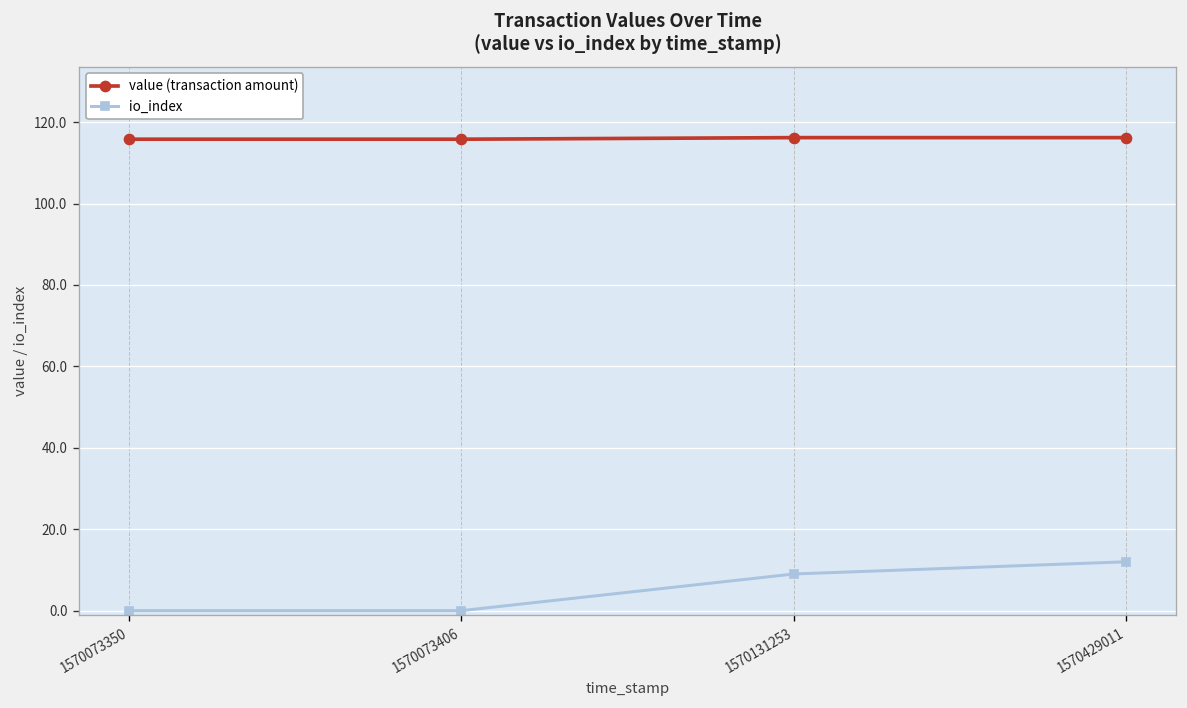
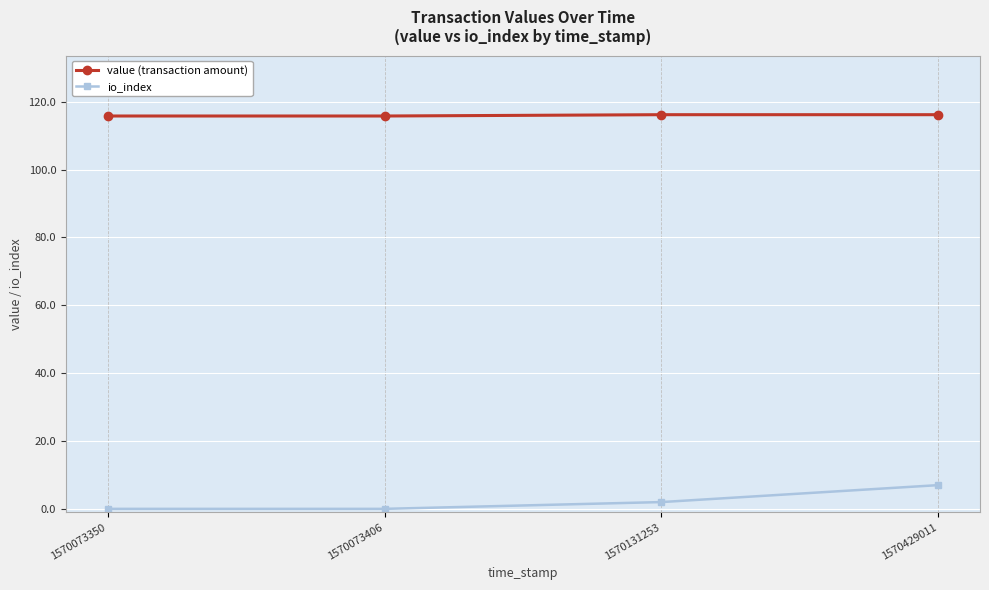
io_index, 1570131253: 9 -> 2
io_index, 1570429011: 12 -> 7
